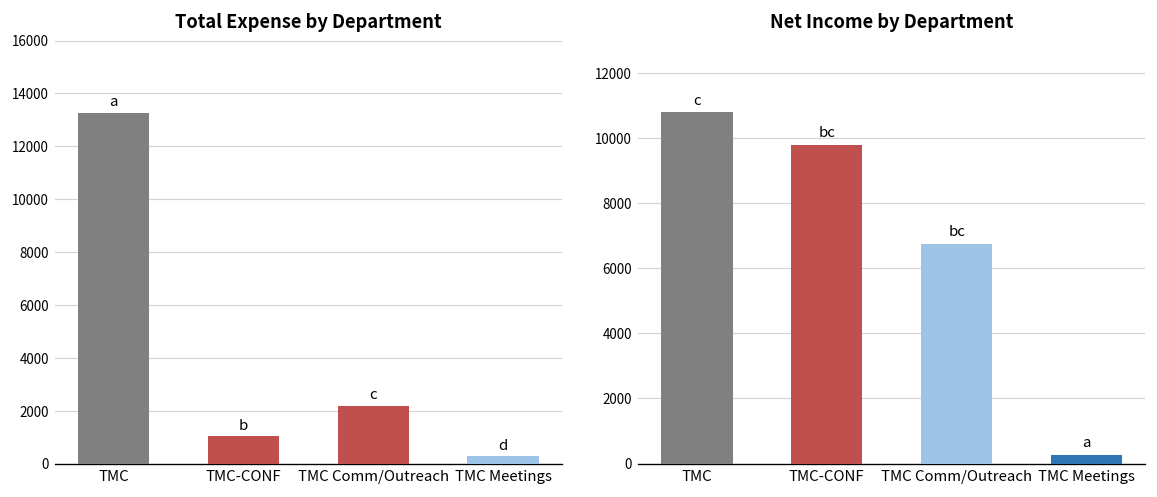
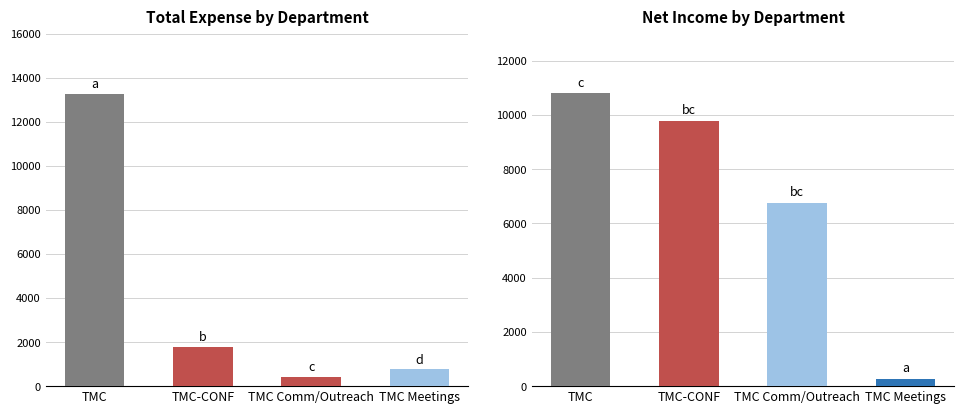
Total Expense by Department, TMC-CONF: 1000 -> 1800
Total Expense by Department, TMC Comm/Outreach: 2200 -> 400
Total Expense by Department, TMC Meetings: 300 -> 800
